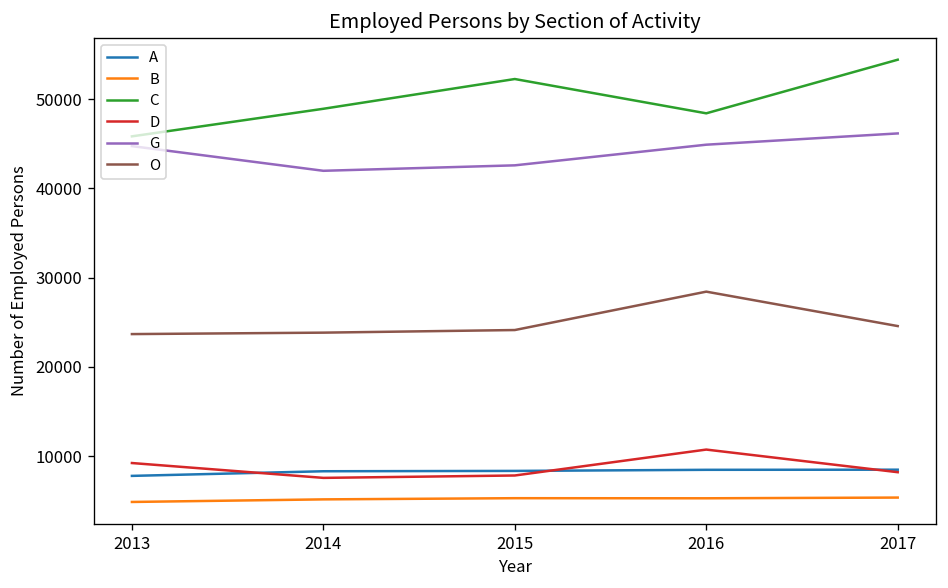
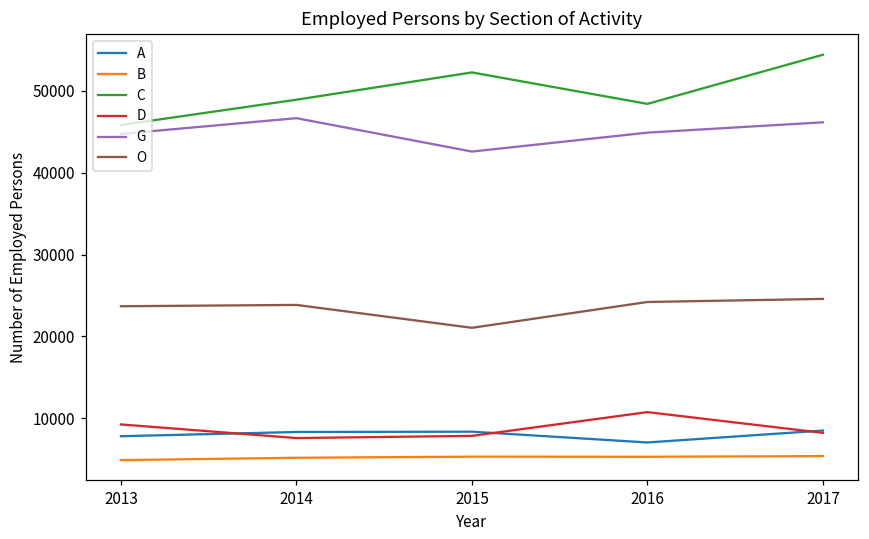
G, 2014: 42000 -> 47000
O, 2015: 24000 -> 21000
A, 2016: 8000 -> 7000
O, 2016: 28000 -> 24000
